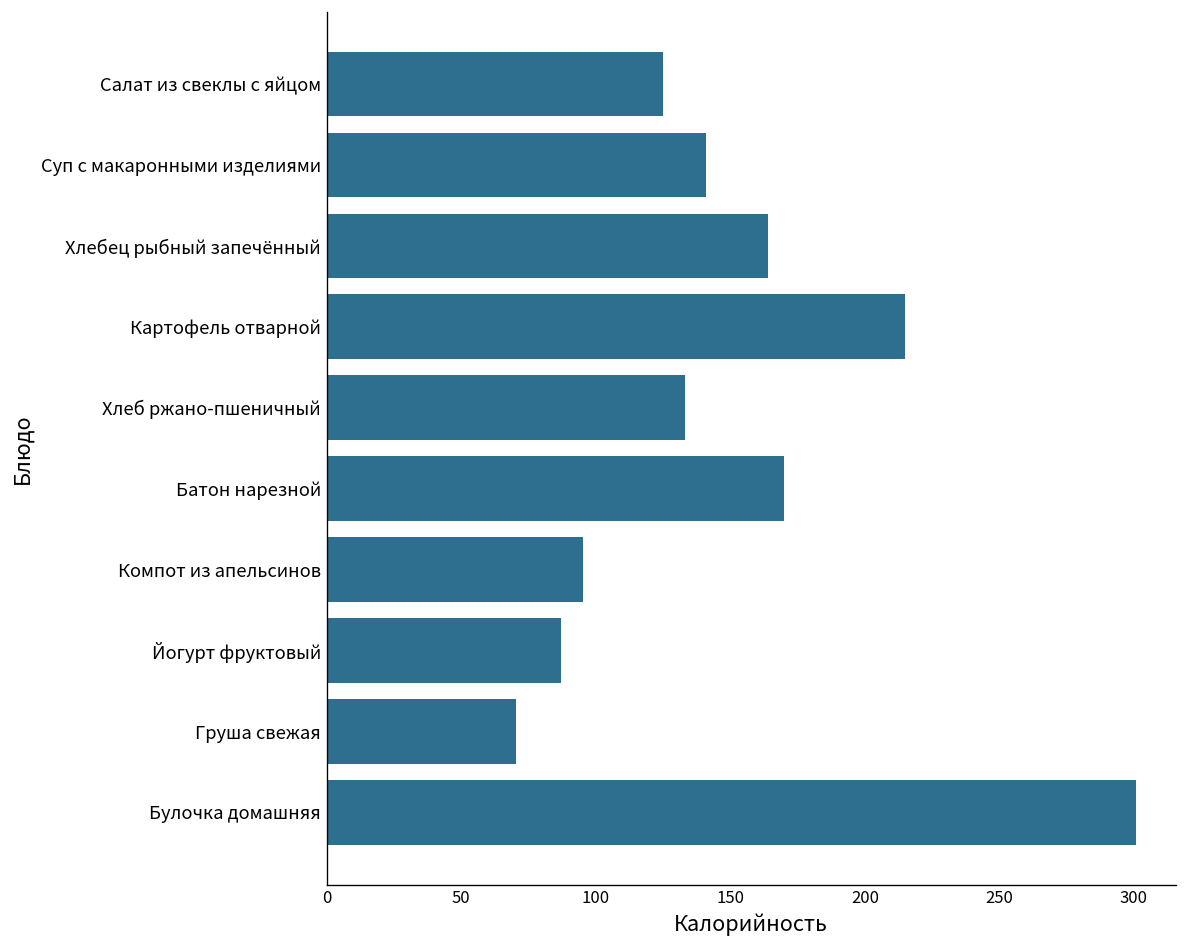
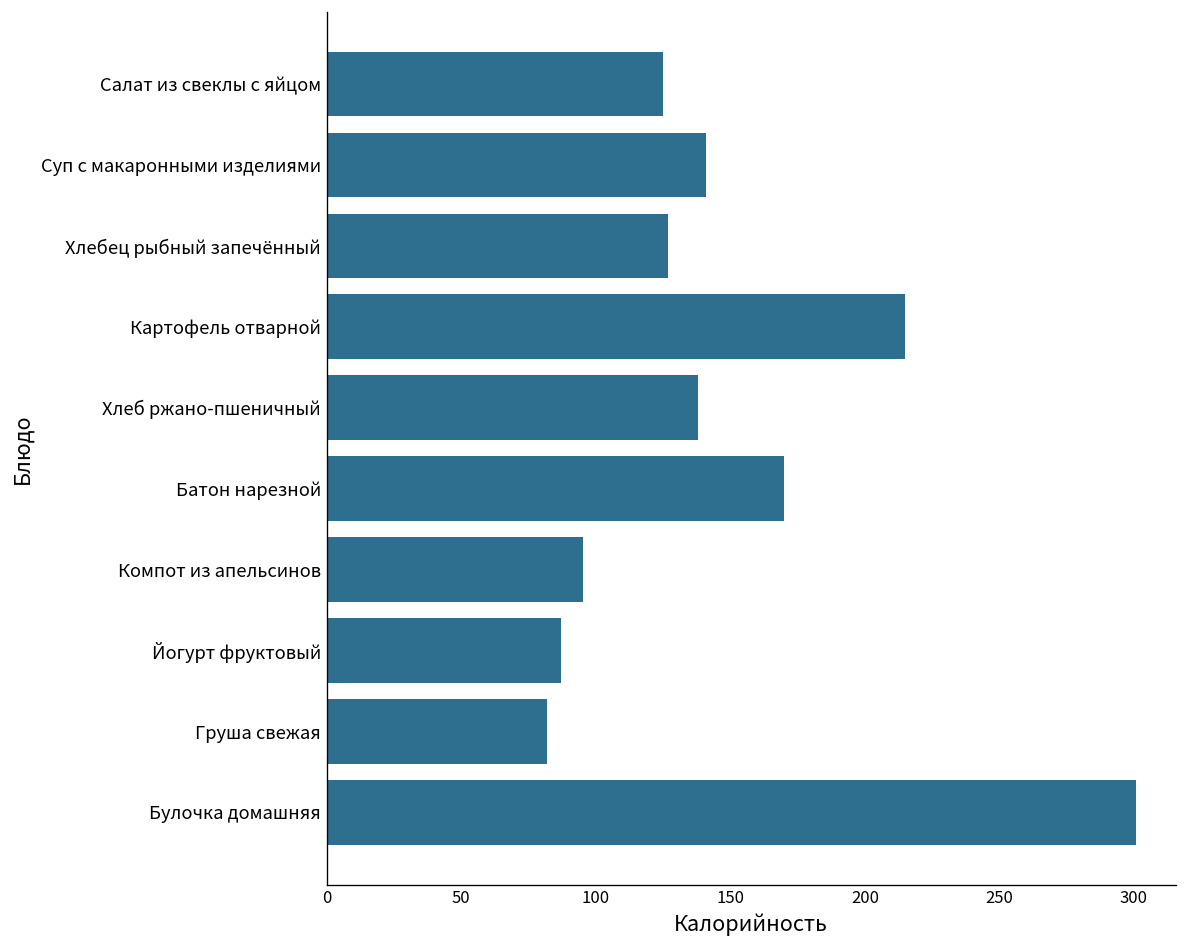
Хлебец рыбный запечённый: 164 -> 127
Хлеб ржано-пшеничный: 133 -> 138
Груша свежая: 71 -> 82
